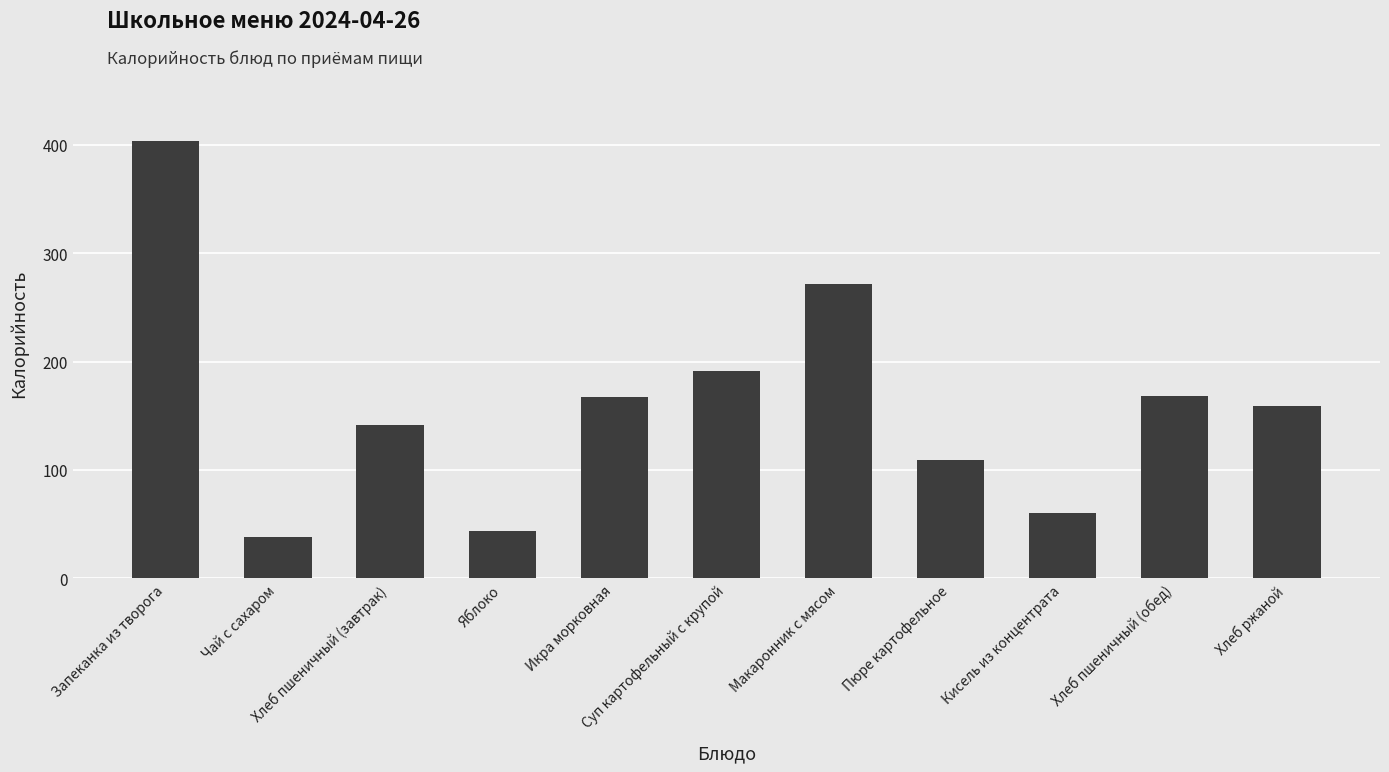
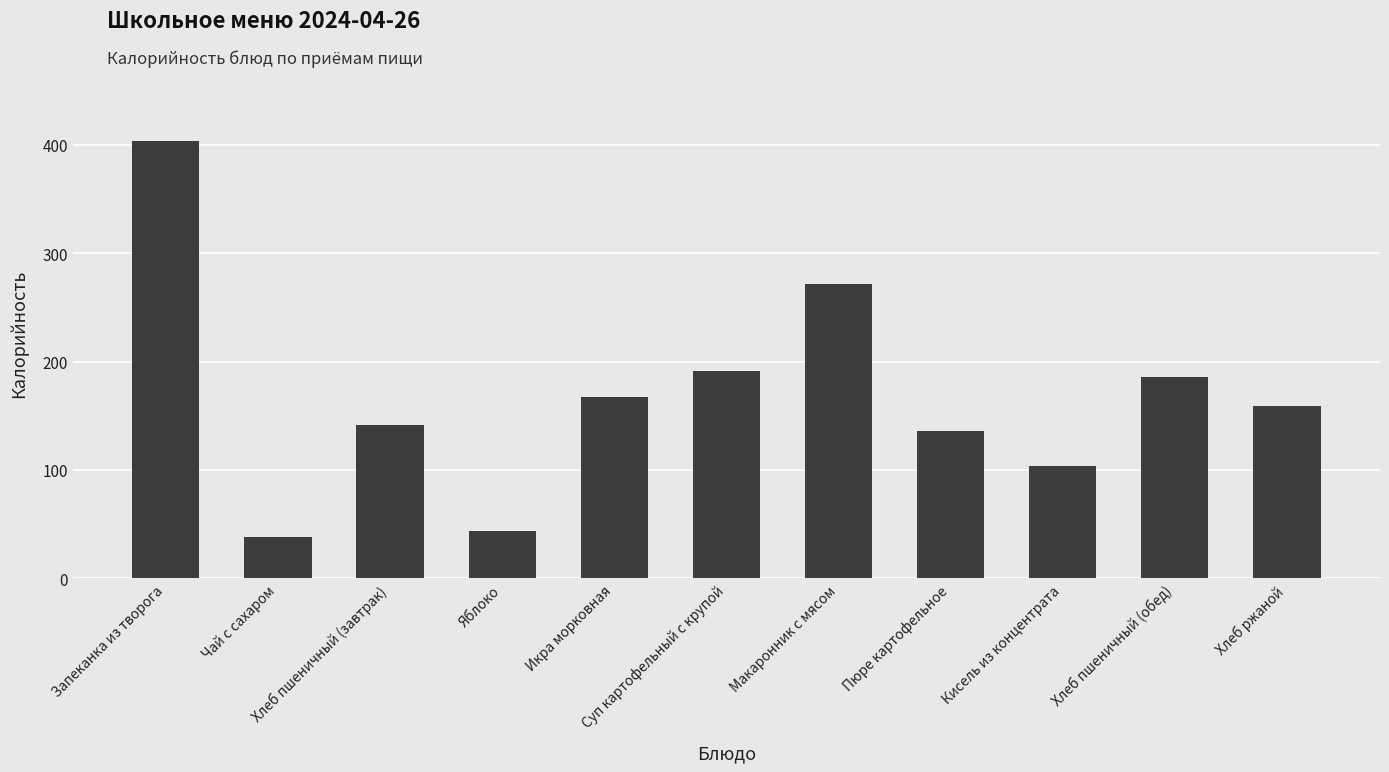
Пюре картофельное: 109 -> 136
Кисель из концентрата: 60 -> 104
Хлеб пшеничный (обед): 168 -> 186
